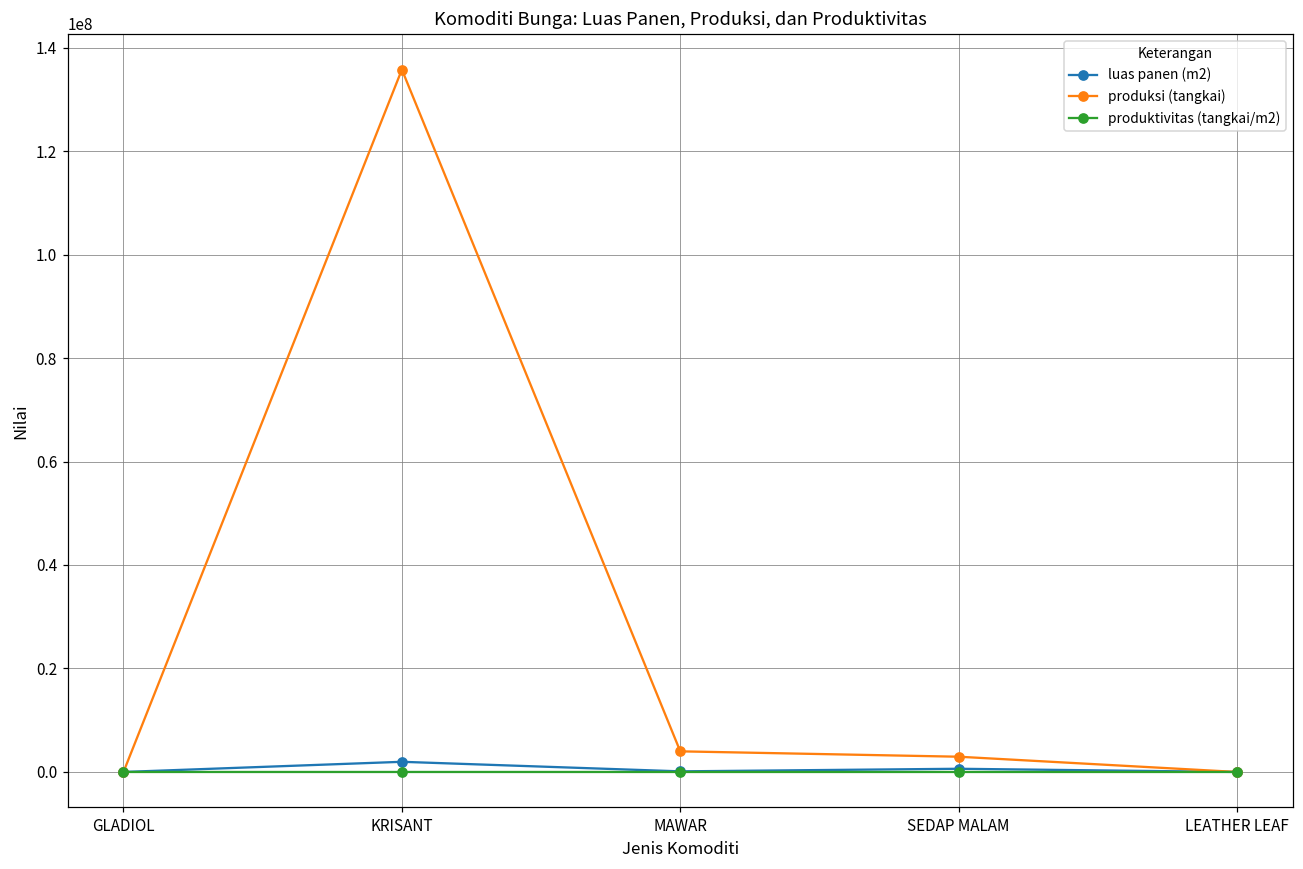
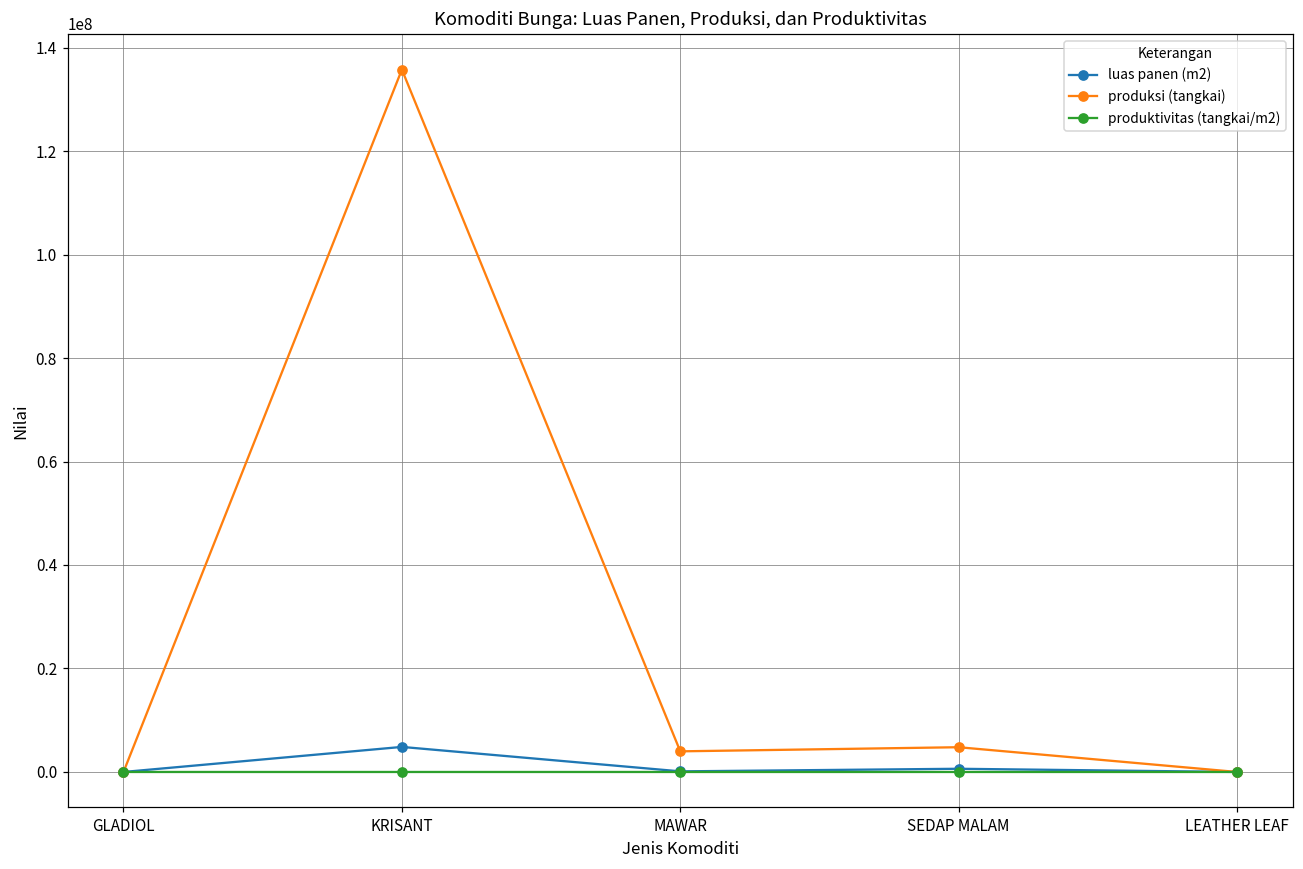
luas panen (m2), KRISANT: 2000000 -> 5000000
produksi (tangkai), SEDAP MALAM: 3000000 -> 5000000
